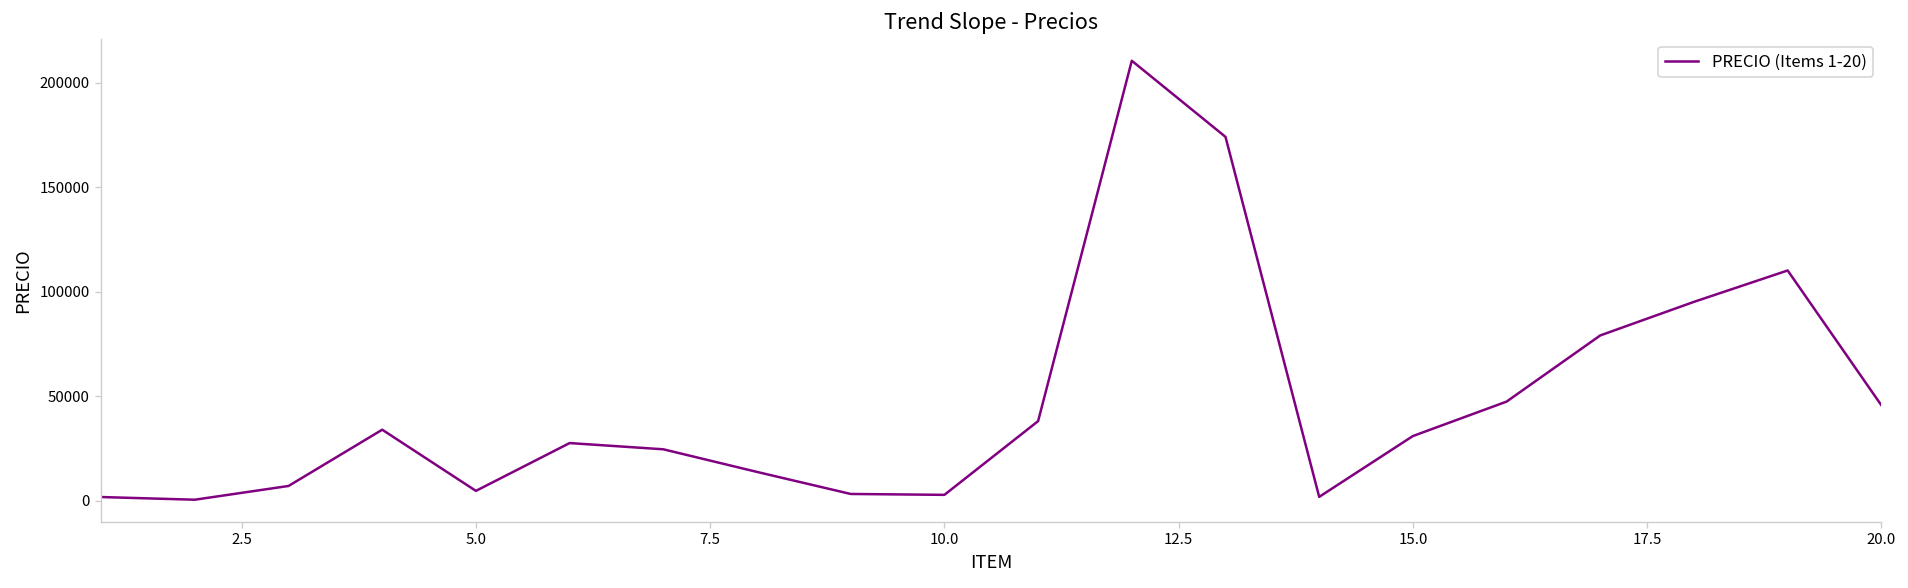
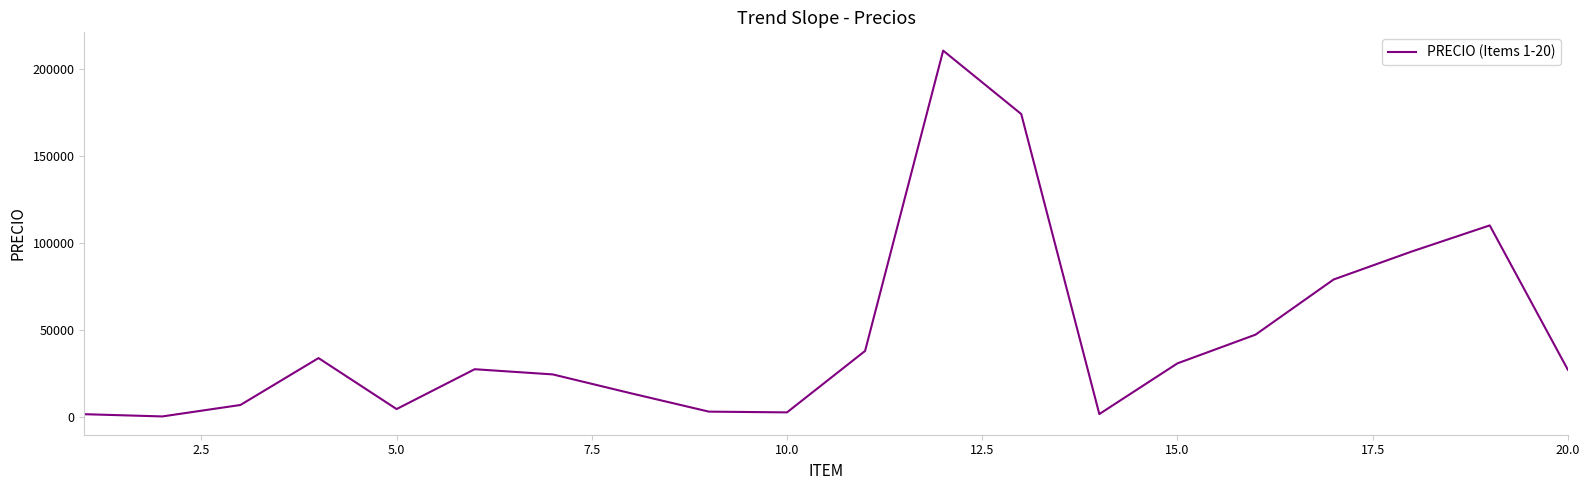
20.0: 46000 -> 27000
